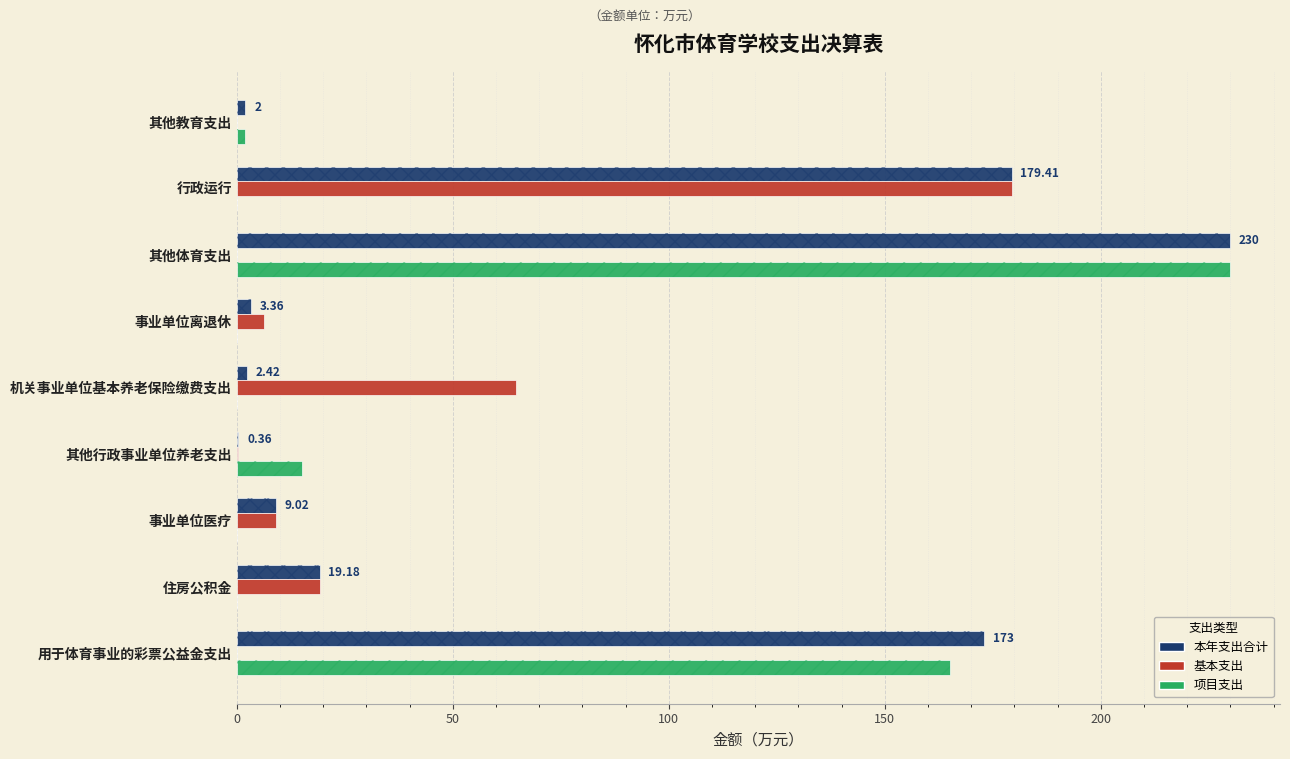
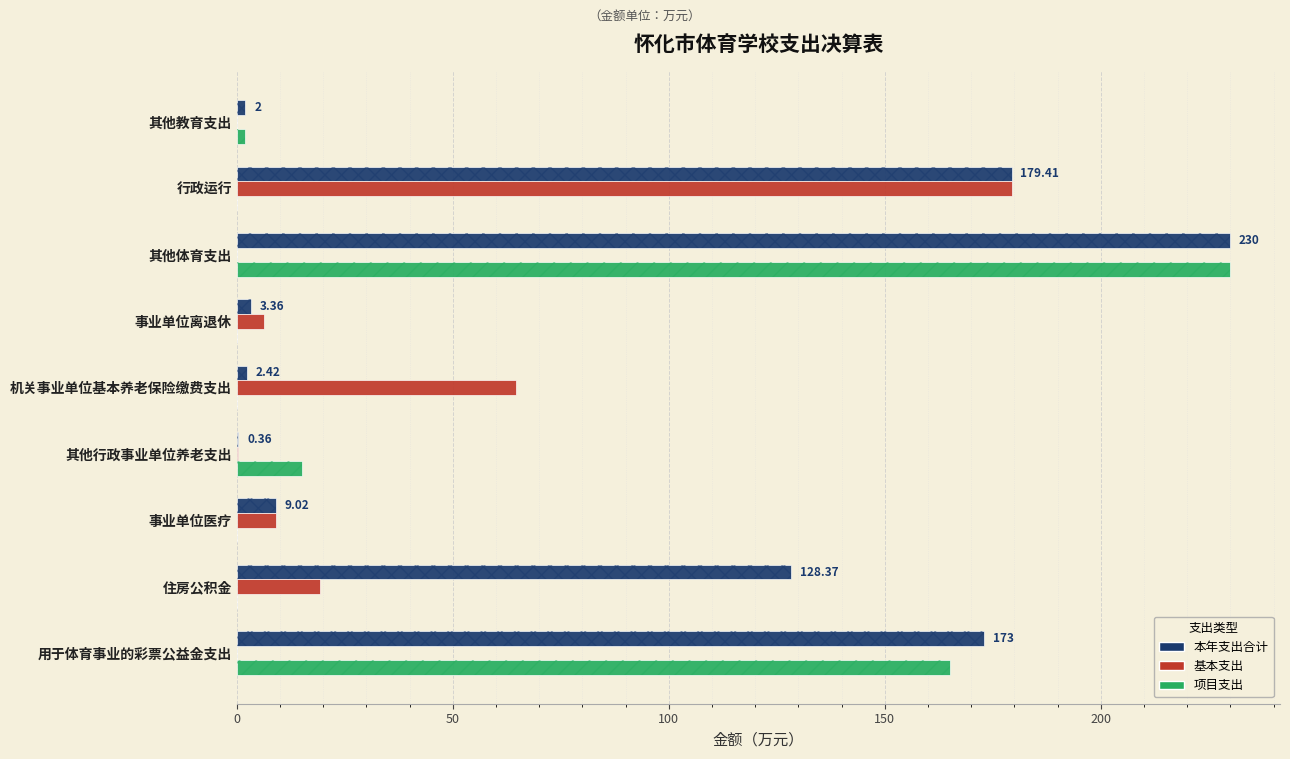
本年支出合计, 住房公积金: 19.18 -> 128.37
